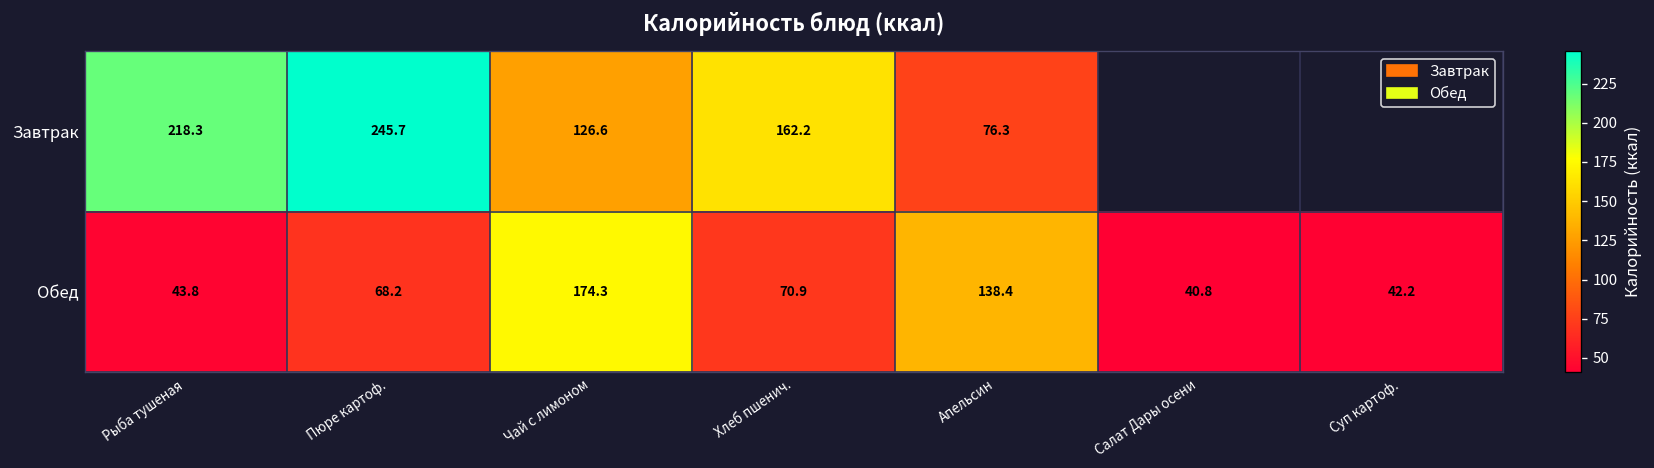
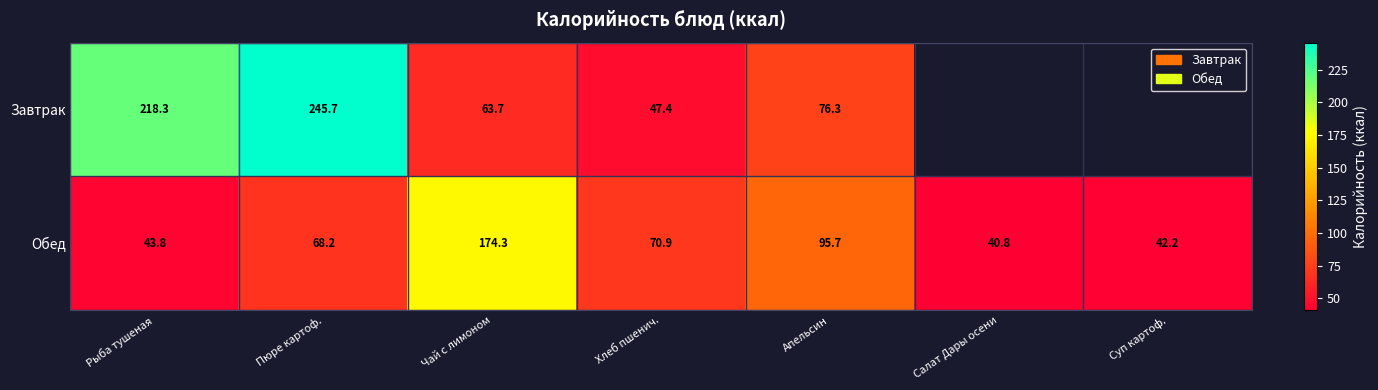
Завтрак, Чай с лимоном: 126.6 -> 63.7
Завтрак, Хлеб пшенич.: 162.2 -> 47.4
Обед, Апельсин: 138.4 -> 95.7
